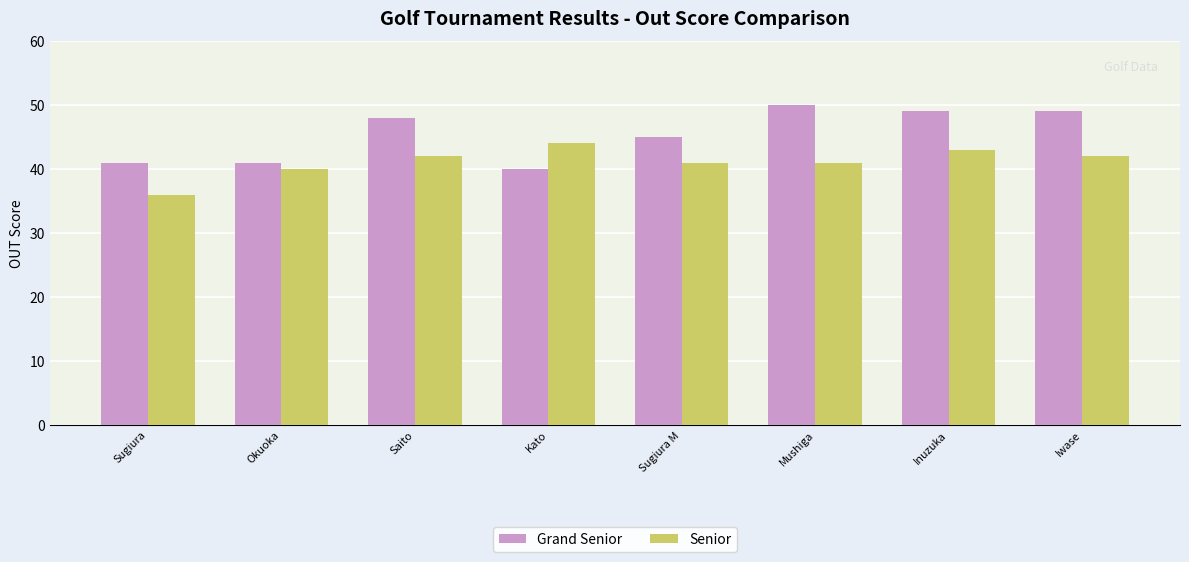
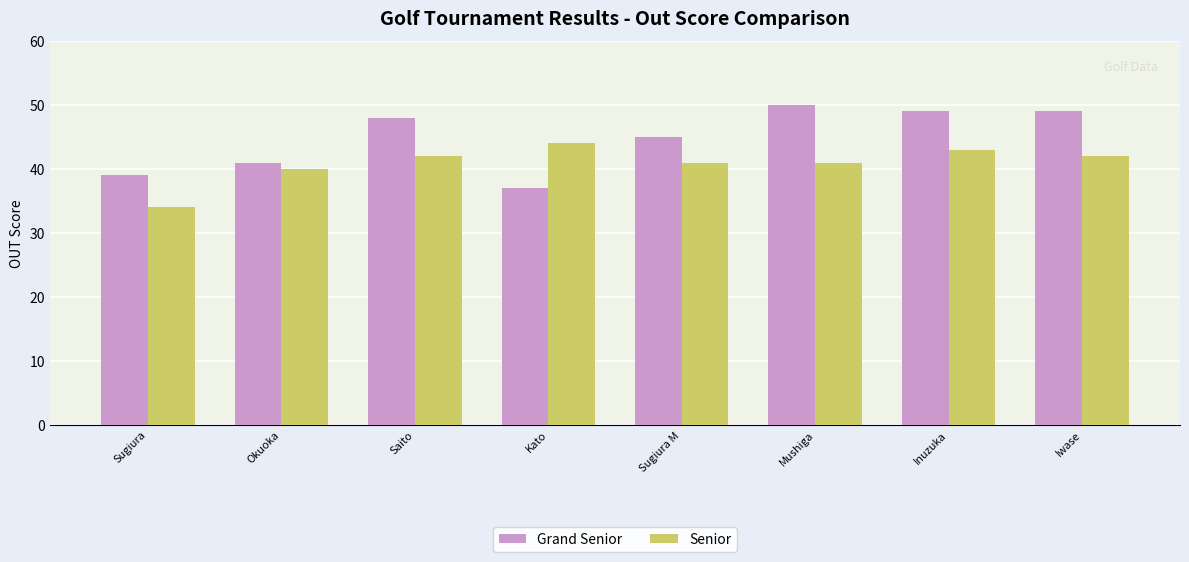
Grand Senior, Sugiura: 41 -> 39
Senior, Sugiura: 36 -> 34
Grand Senior, Kato: 40 -> 37
